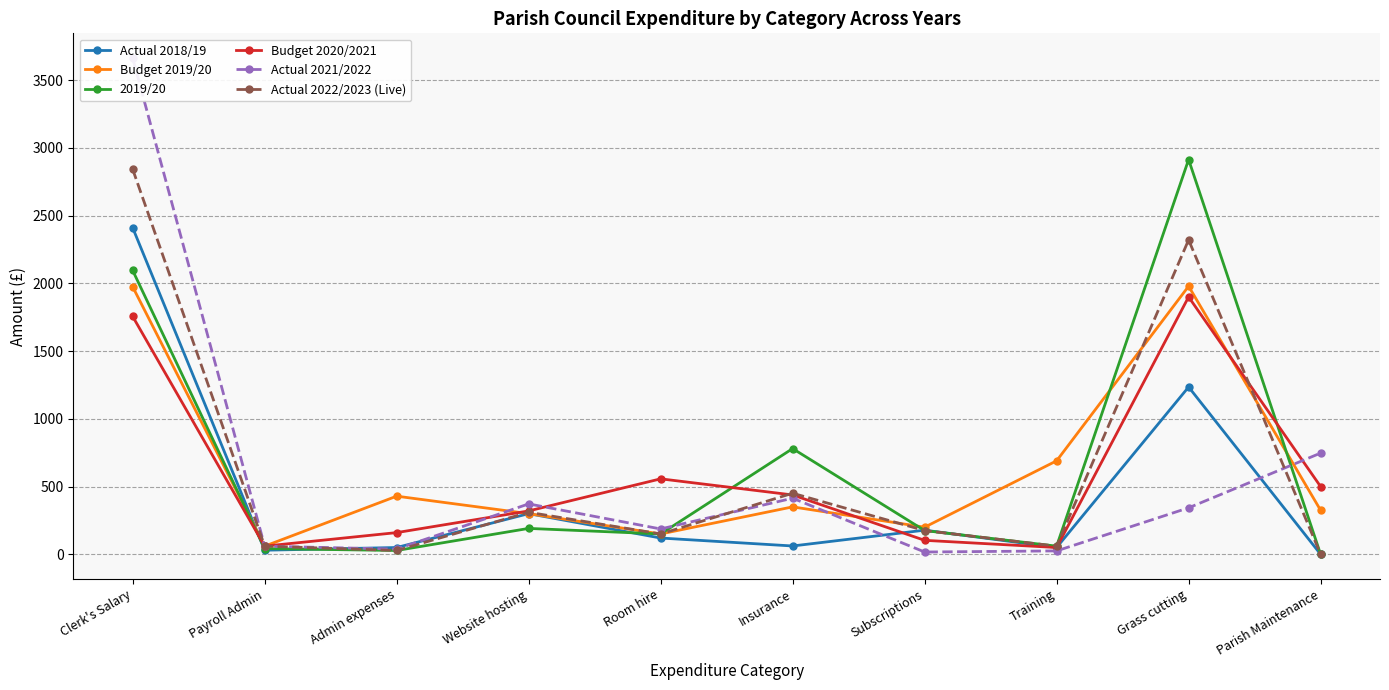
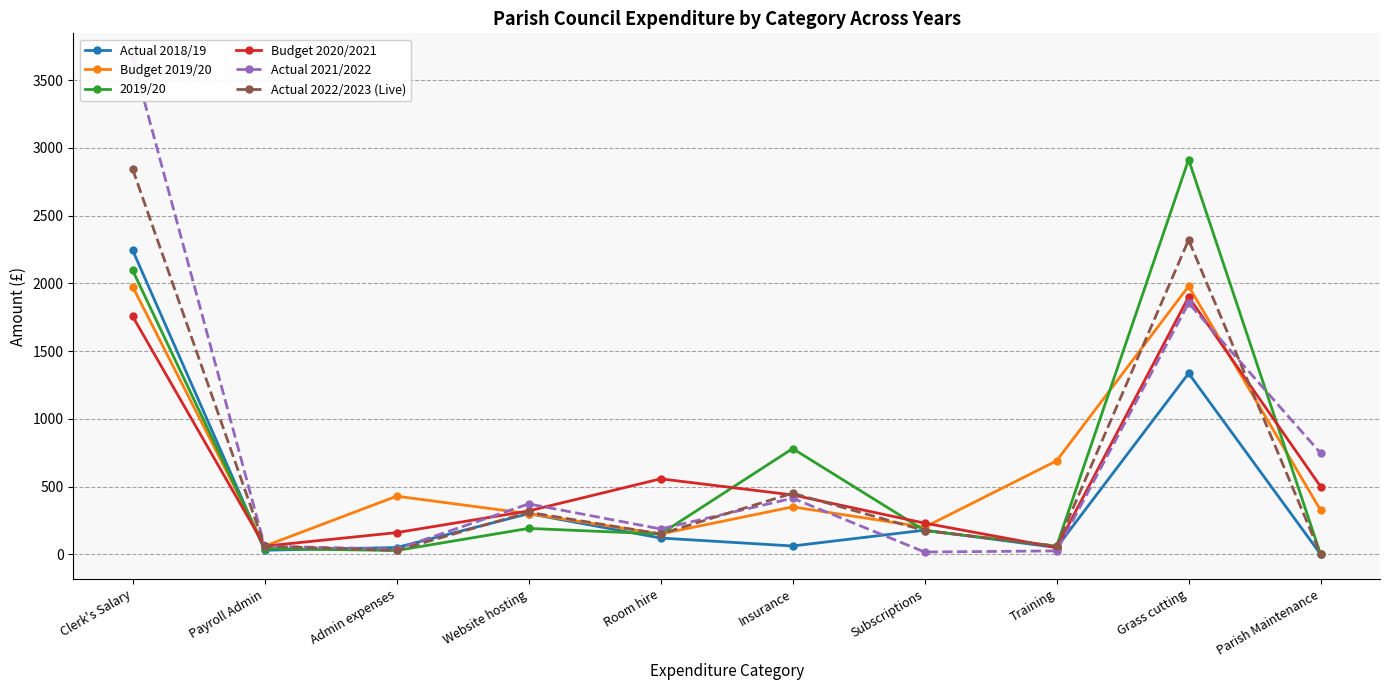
Actual 2018/19, Clerk's Salary: 2410 -> 2240
Budget 2020/2021, Subscriptions: 100 -> 230
Actual 2018/19, Grass cutting: 1240 -> 1340
Actual 2021/2022, Grass cutting: 340 -> 1860
